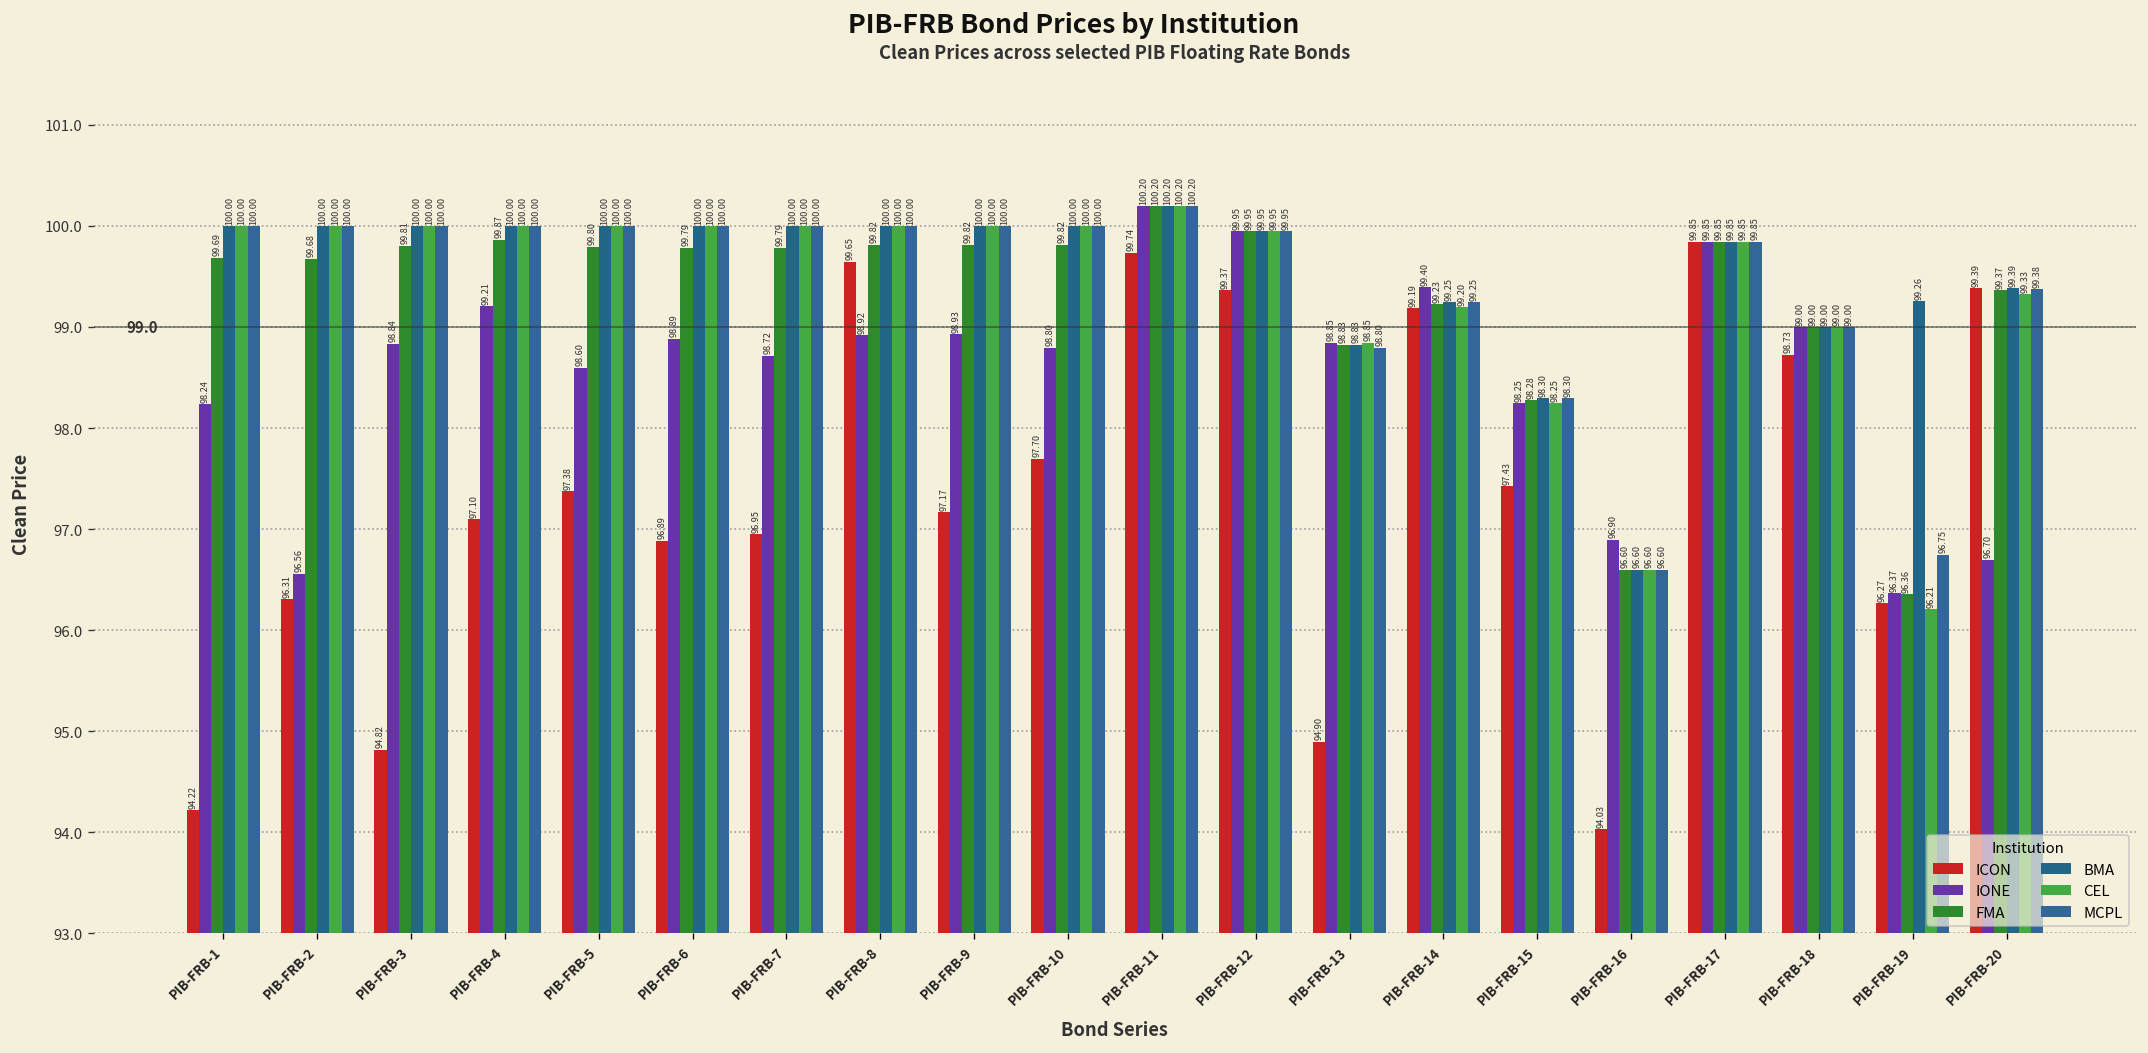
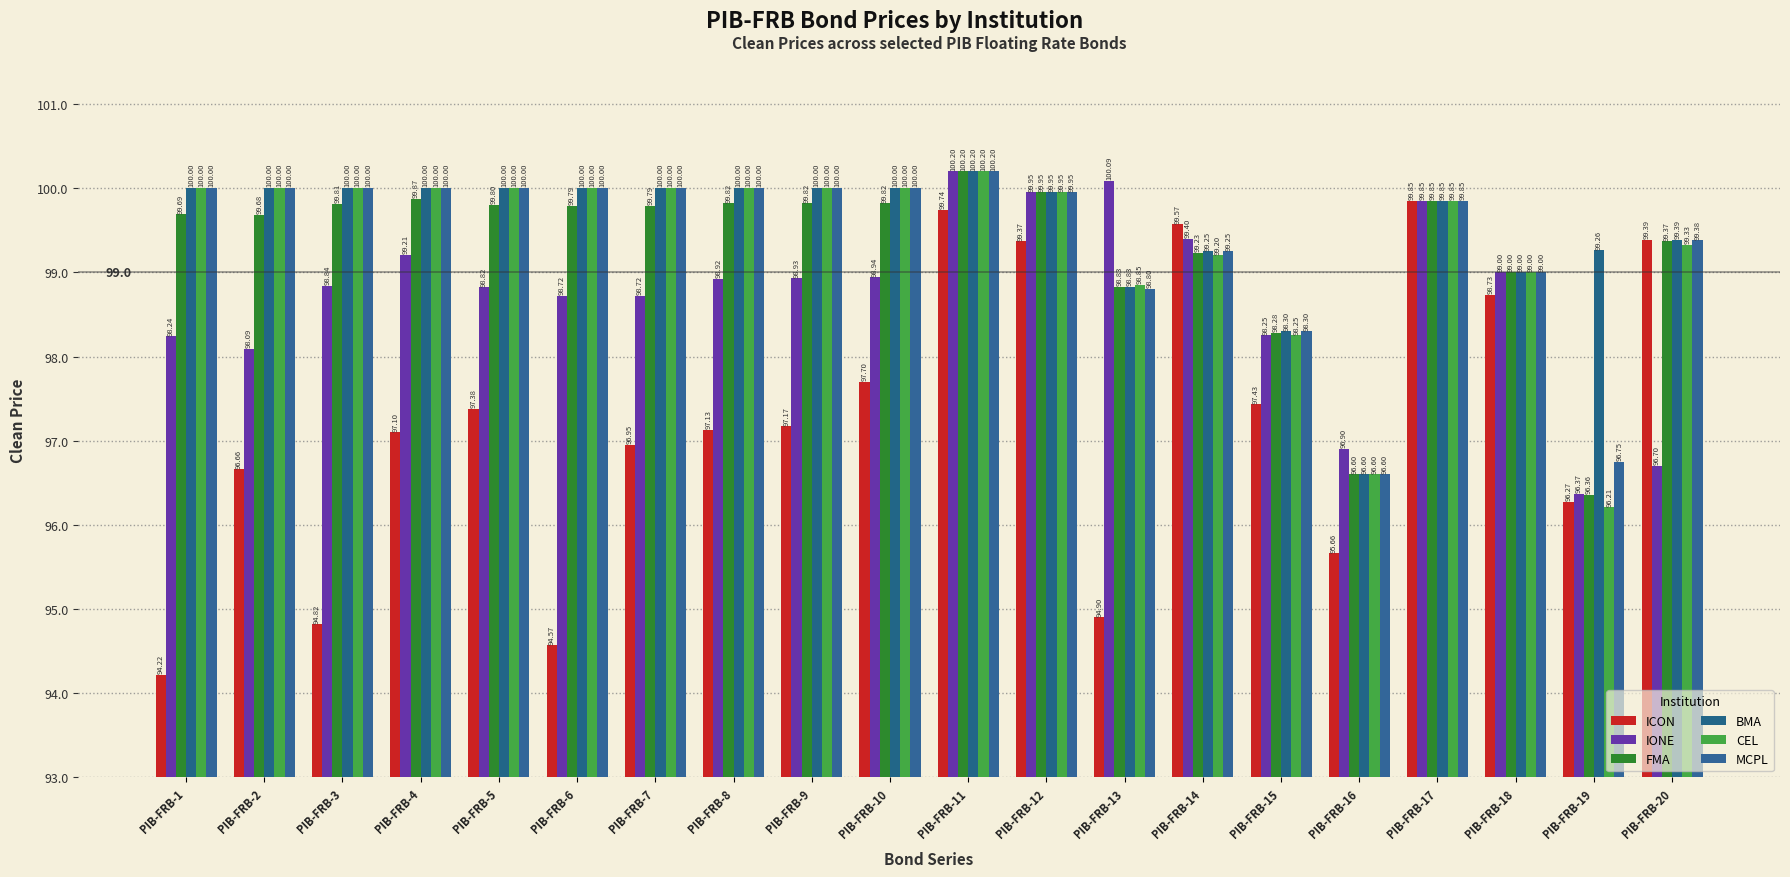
ICON, PIB-FRB-2: 96.31 -> 96.66
IONE, PIB-FRB-2: 96.56 -> 98.09
IONE, PIB-FRB-5: 98.60 -> 98.82
ICON, PIB-FRB-6: 96.89 -> 94.57
IONE, PIB-FRB-6: 98.89 -> 98.72
ICON, PIB-FRB-8: 99.65 -> 97.13
IONE, PIB-FRB-10: 98.80 -> 98.94
IONE, PIB-FRB-13: 98.85 -> 100.09
ICON, PIB-FRB-14: 99.19 -> 99.57
ICON, PIB-FRB-16: 94.03 -> 95.66
